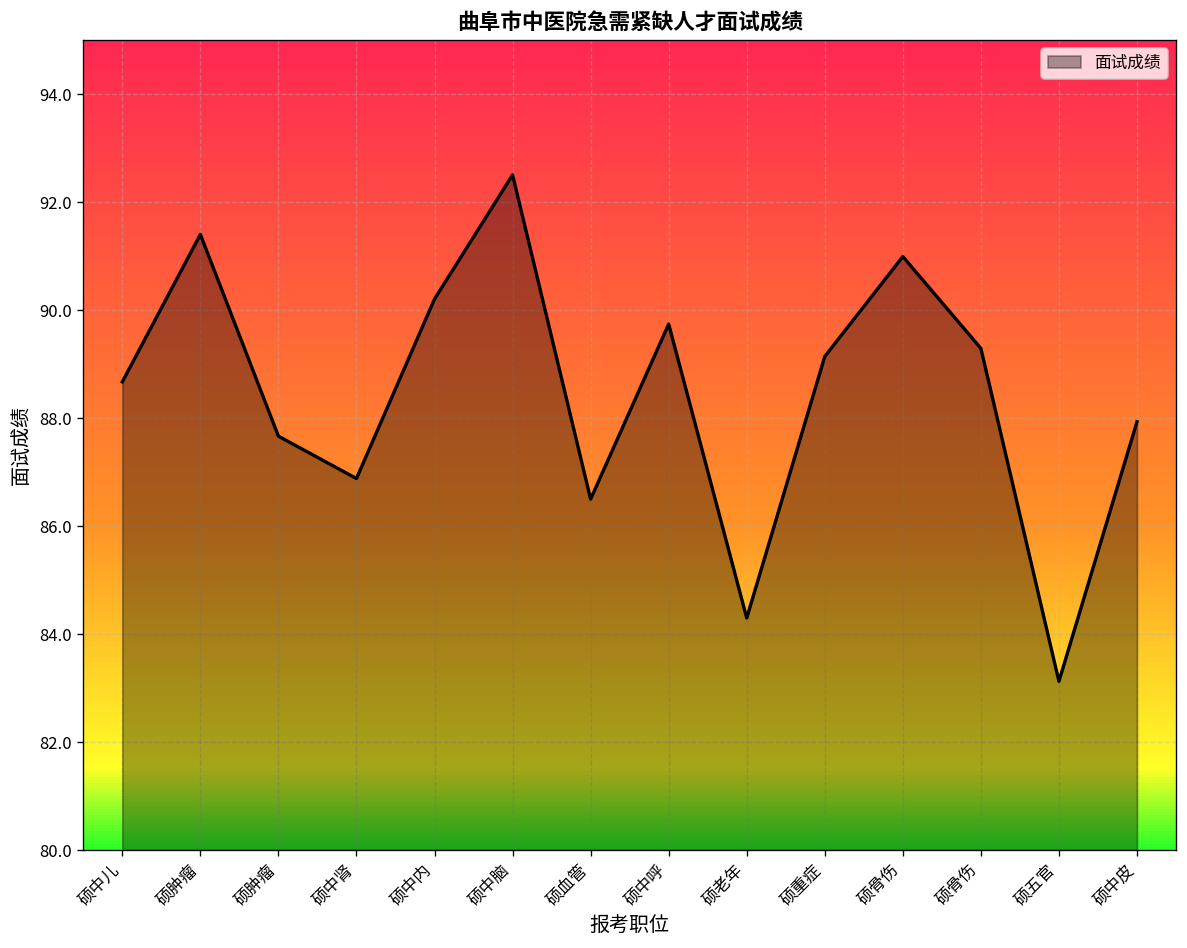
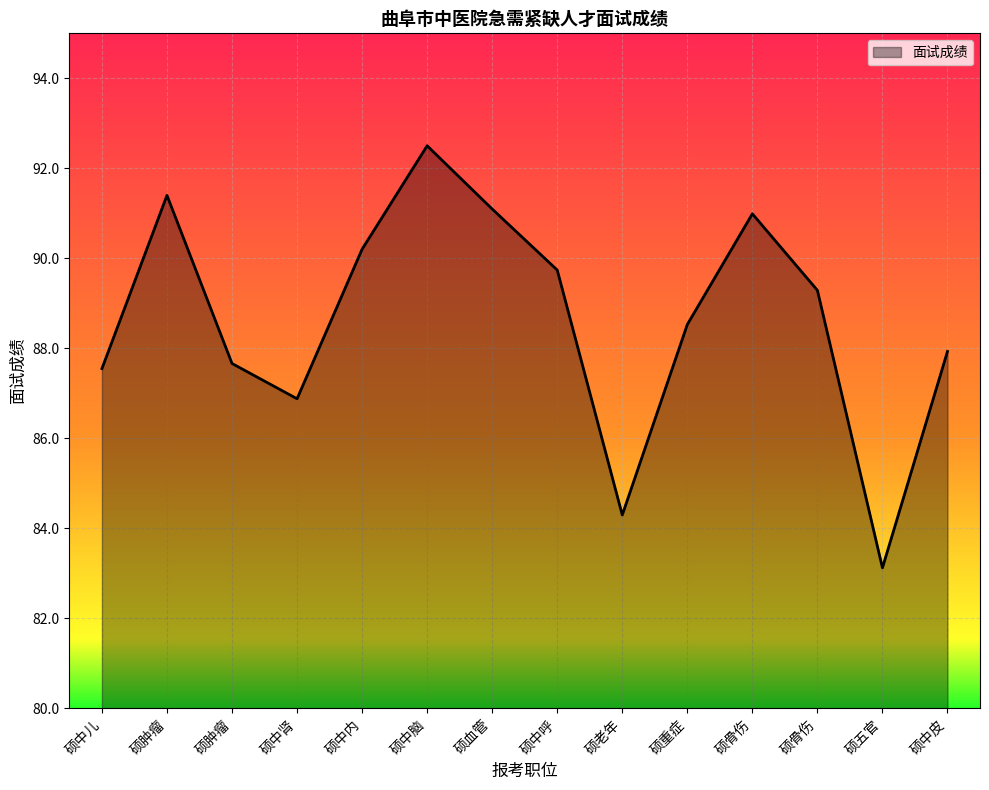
硕中儿: 88.7 -> 87.6
硕血管: 86.5 -> 91.1
硕重症: 89.1 -> 88.5
